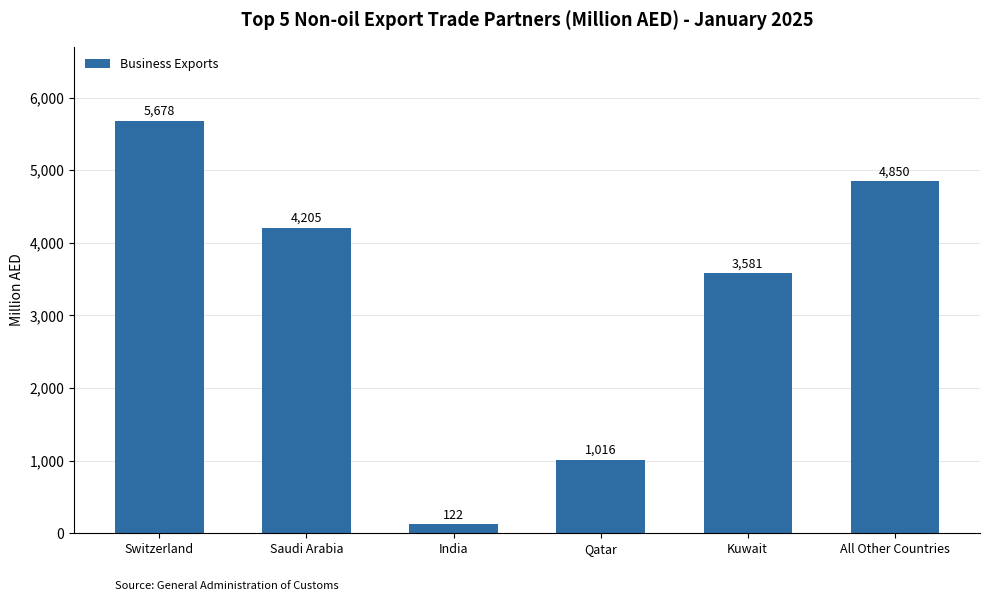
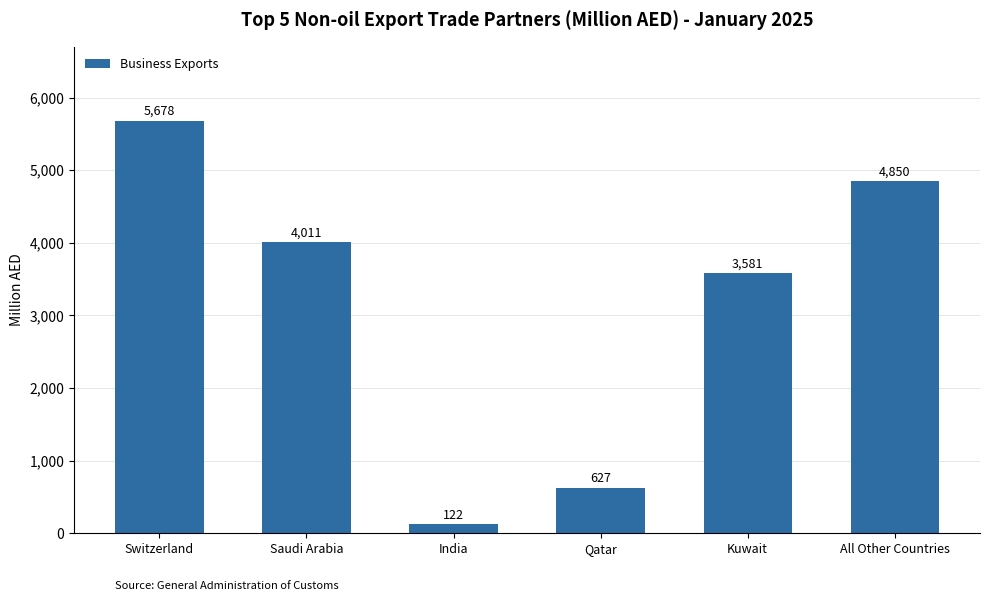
Saudi Arabia: 4,205 -> 4,011
Qatar: 1,016 -> 627
